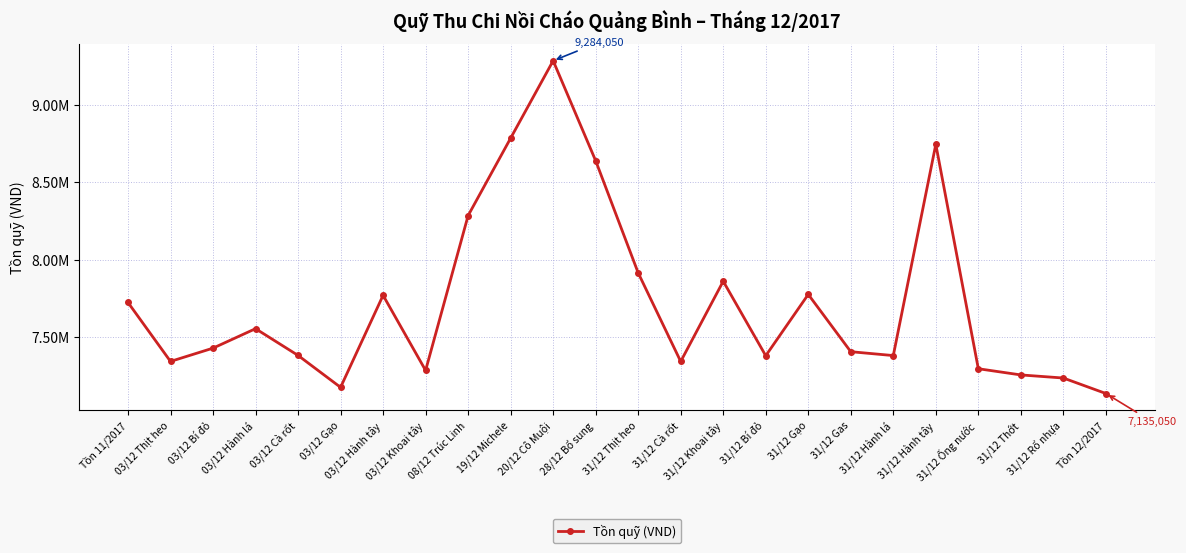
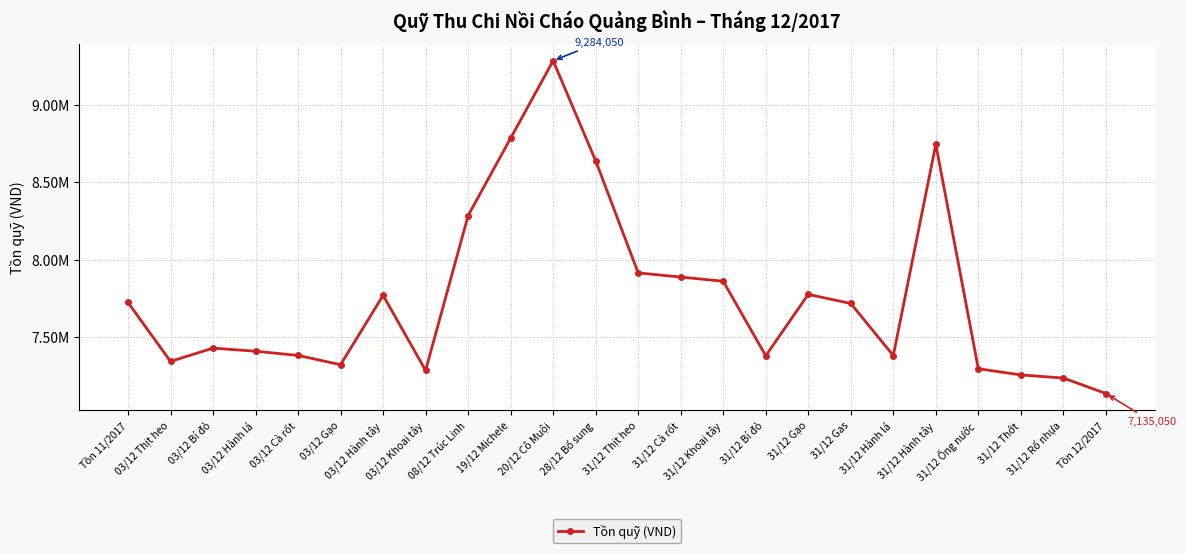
03/12 Hành lá: 7550000 -> 7410000
03/12 Gạo: 7170000 -> 7320000
31/12 Cà rốt: 7340000 -> 7890000
31/12 Gas: 7410000 -> 7720000
